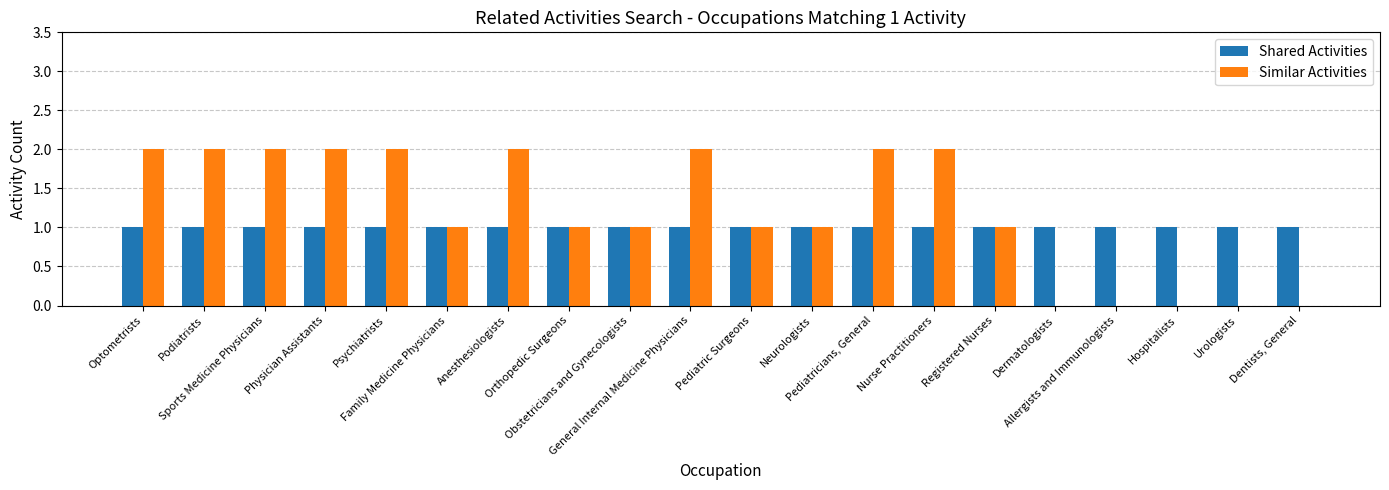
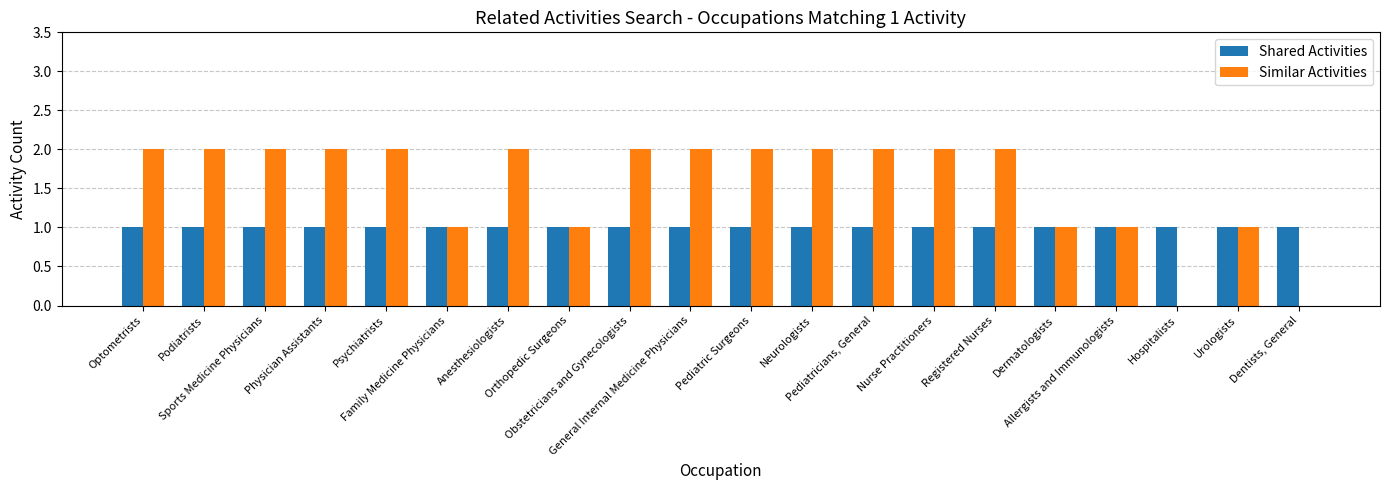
Similar Activities, Obstetricians and Gynecologists: 1 -> 2
Similar Activities, Pediatric Surgeons: 1 -> 2
Similar Activities, Neurologists: 1 -> 2
Similar Activities, Registered Nurses: 1 -> 2
Similar Activities, Dermatologists: 0 -> 1
Similar Activities, Allergists and Immunologists: 0 -> 1
Similar Activities, Urologists: 0 -> 1
